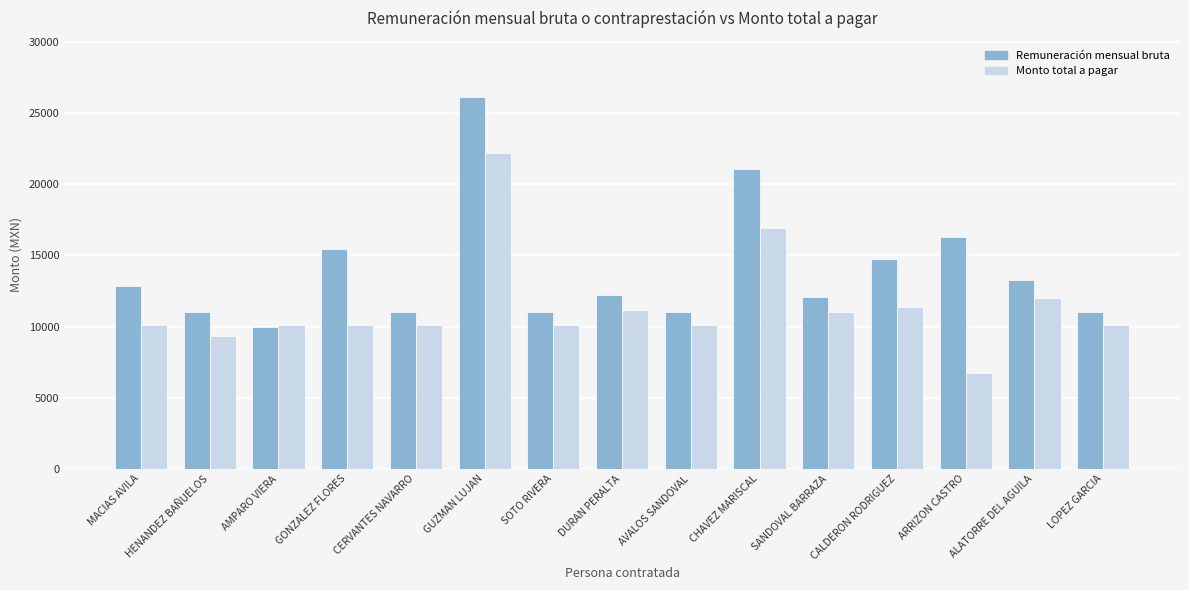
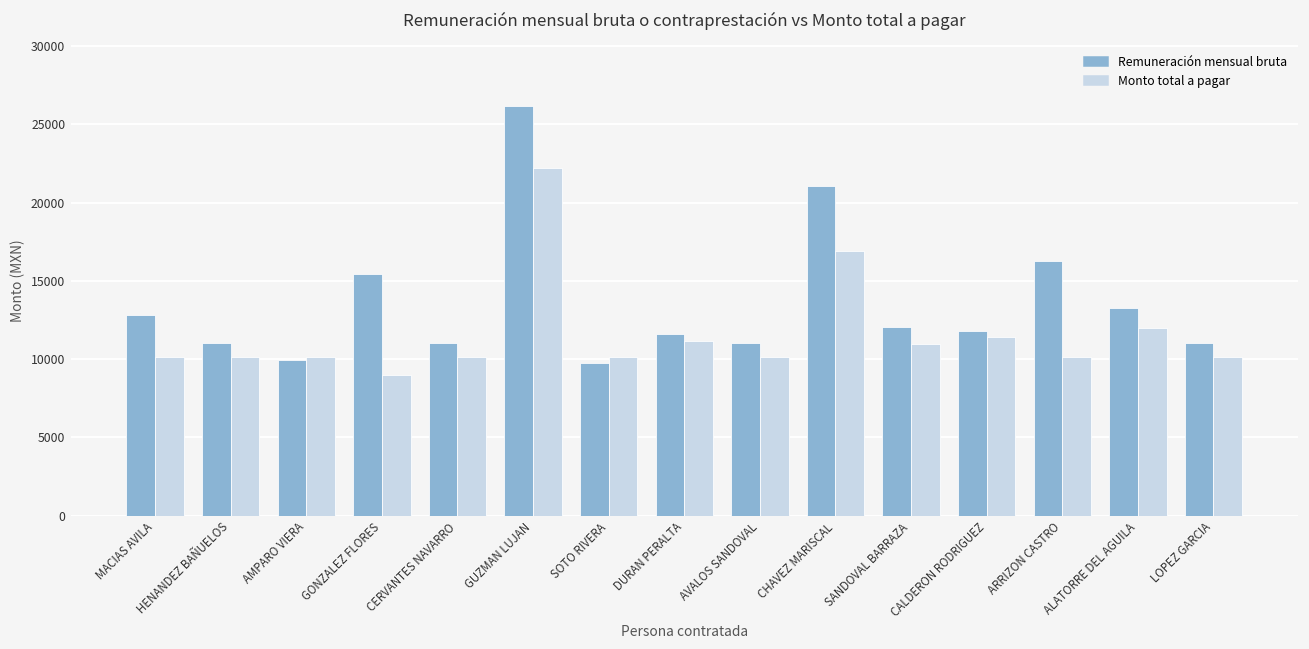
Monto total a pagar, HENANDEZ BAÑUELOS: 9300 -> 10100
Monto total a pagar, GONZALEZ FLORES: 10100 -> 9000
Remuneración mensual bruta, SOTO RIVERA: 11000 -> 9800
Remuneración mensual bruta, DURAN PERALTA: 12200 -> 11600
Remuneración mensual bruta, CALDERON RODRIGUEZ: 14700 -> 11800
Monto total a pagar, ARRIZON CASTRO: 6700 -> 10100
